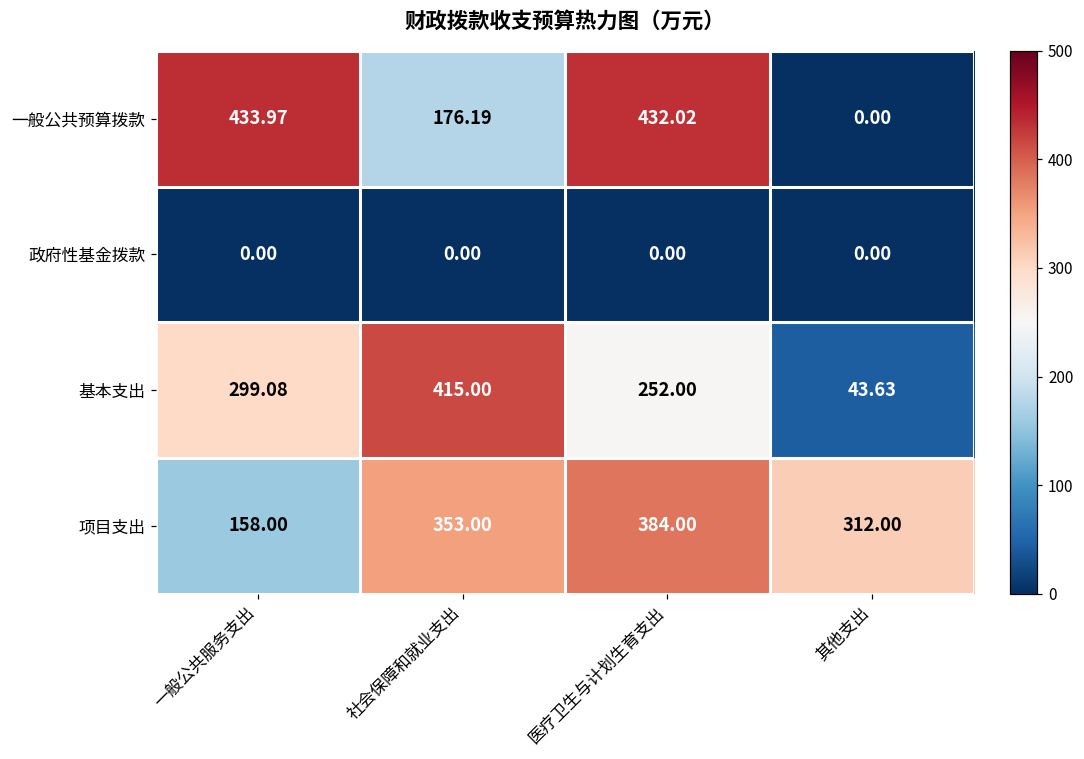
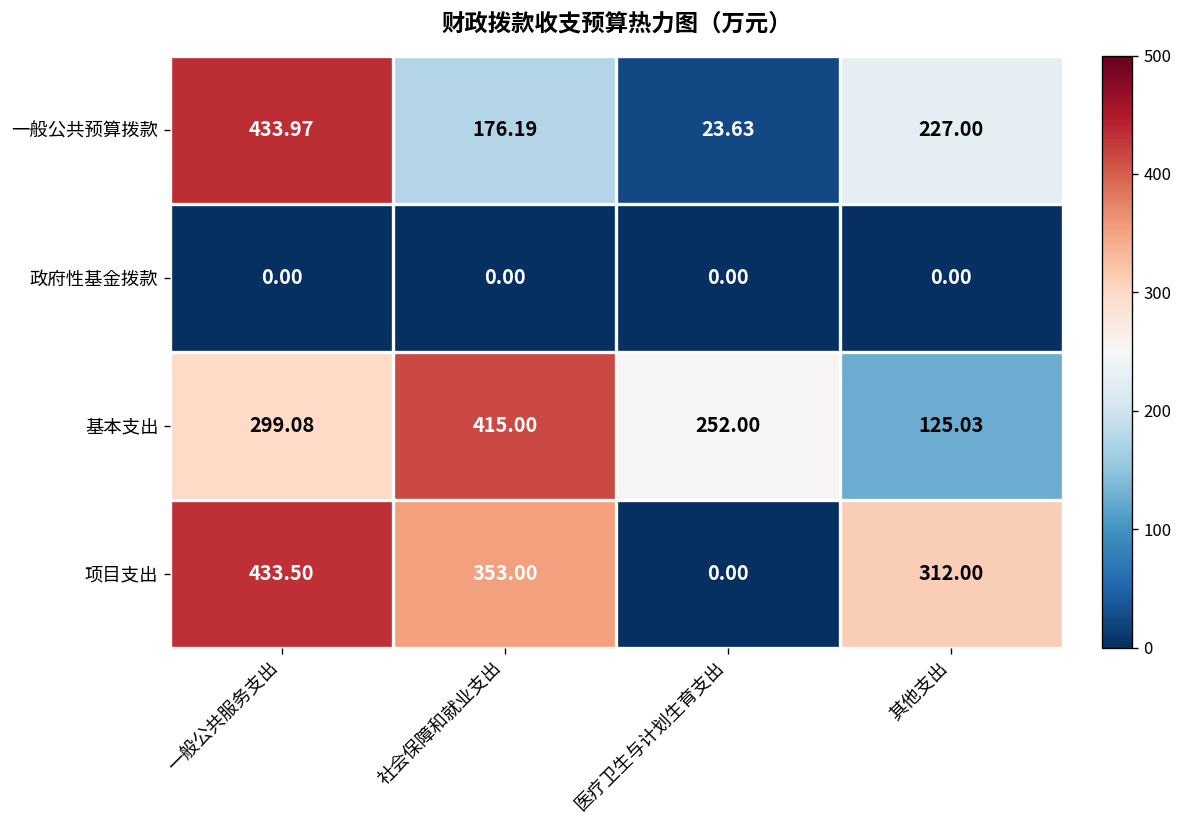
一般公共预算拨款, 医疗卫生与计划生育支出: 432.02 -> 23.63
一般公共预算拨款, 其他支出: 0.00 -> 227.00
基本支出, 其他支出: 43.63 -> 125.03
项目支出, 一般公共服务支出: 158.00 -> 433.50
项目支出, 医疗卫生与计划生育支出: 384.00 -> 0.00
